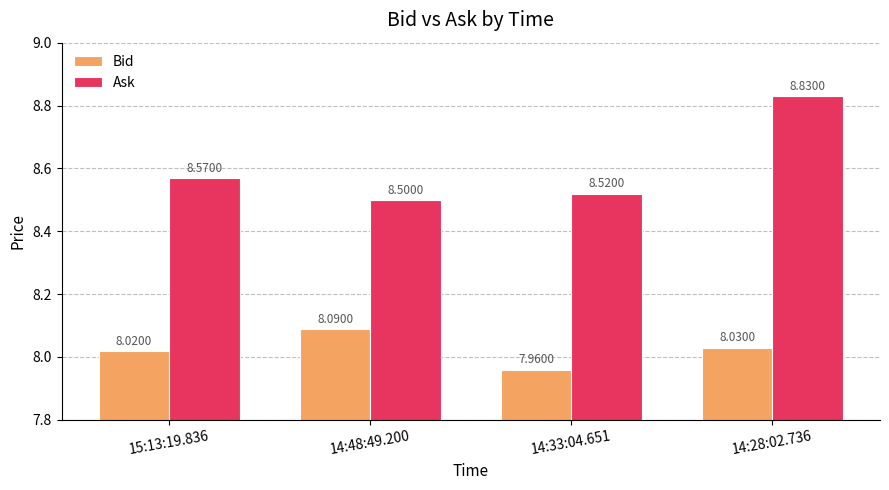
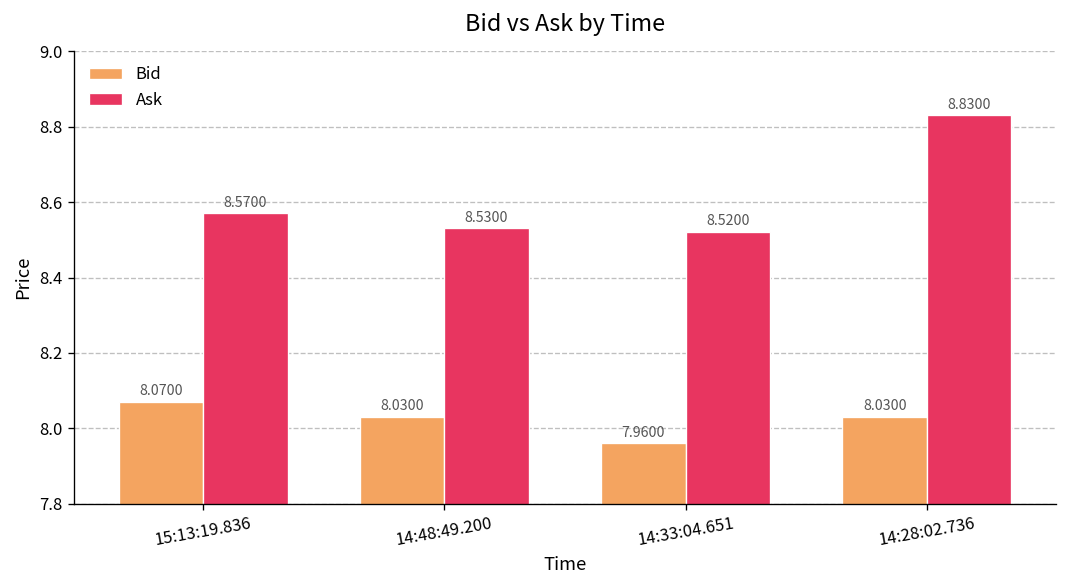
Bid, 15:13:19.836: 8.0200 -> 8.0700
Bid, 14:48:49.200: 8.0900 -> 8.0300
Ask, 14:48:49.200: 8.5000 -> 8.5300
